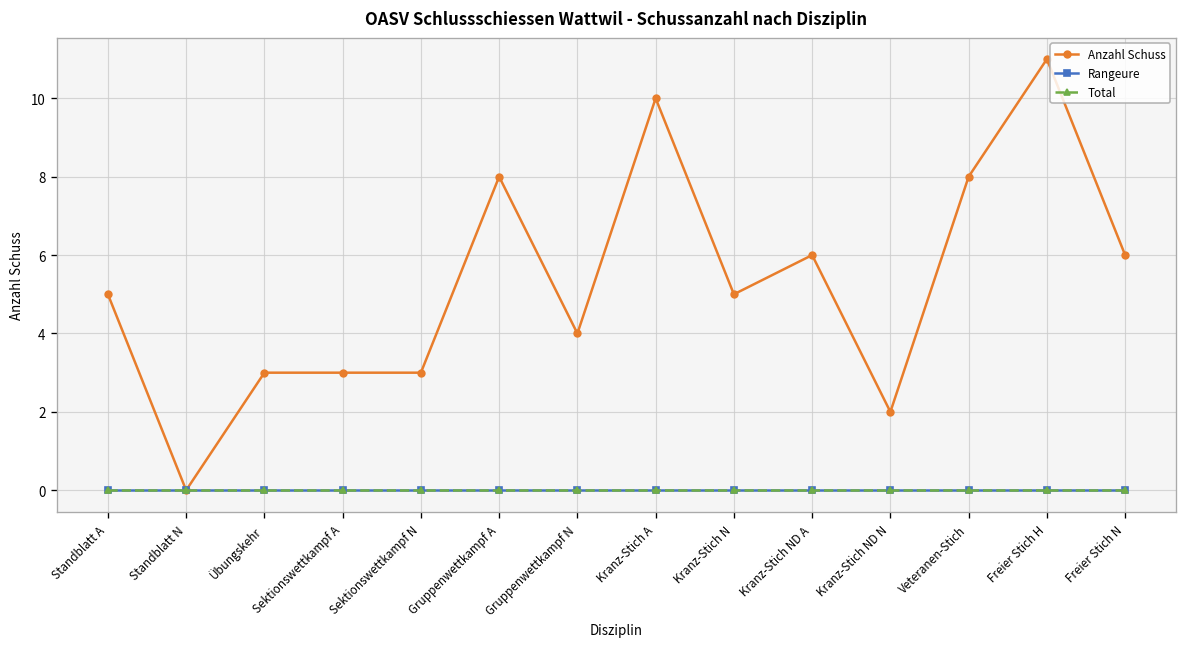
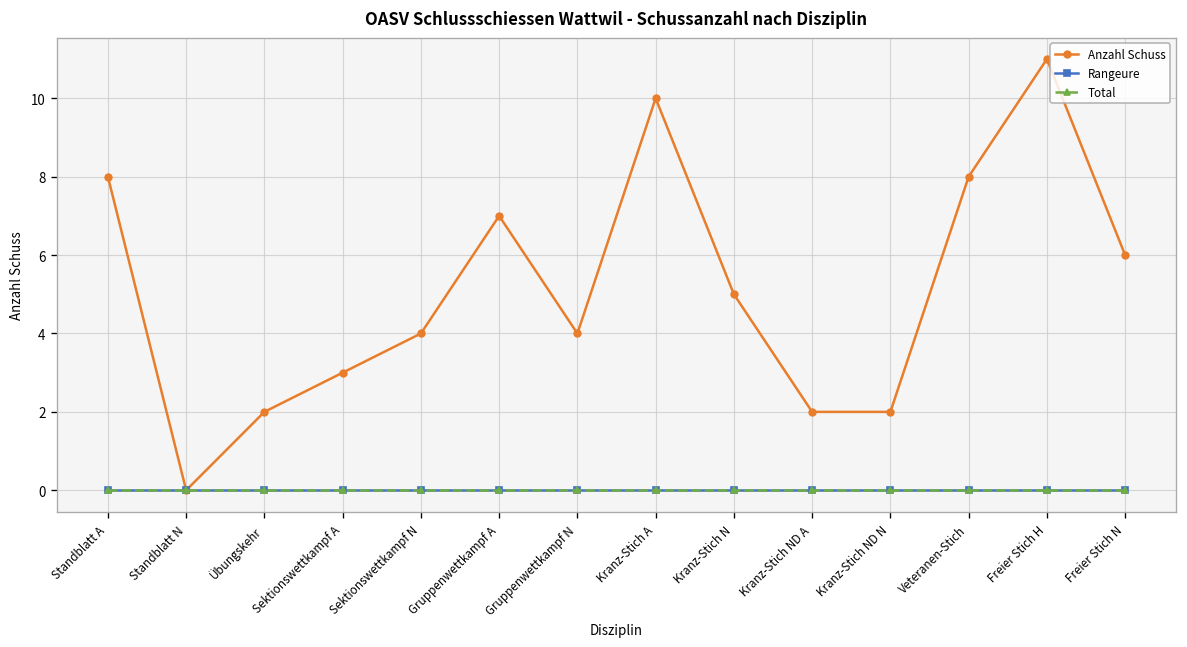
Anzahl Schuss, Standblatt A: 5 -> 8
Anzahl Schuss, Übungskehr: 3 -> 2
Anzahl Schuss, Sektionswettkampf N: 3 -> 4
Anzahl Schuss, Gruppenwettkampf A: 8 -> 7
Anzahl Schuss, Kranz-Stich ND A: 6 -> 2
